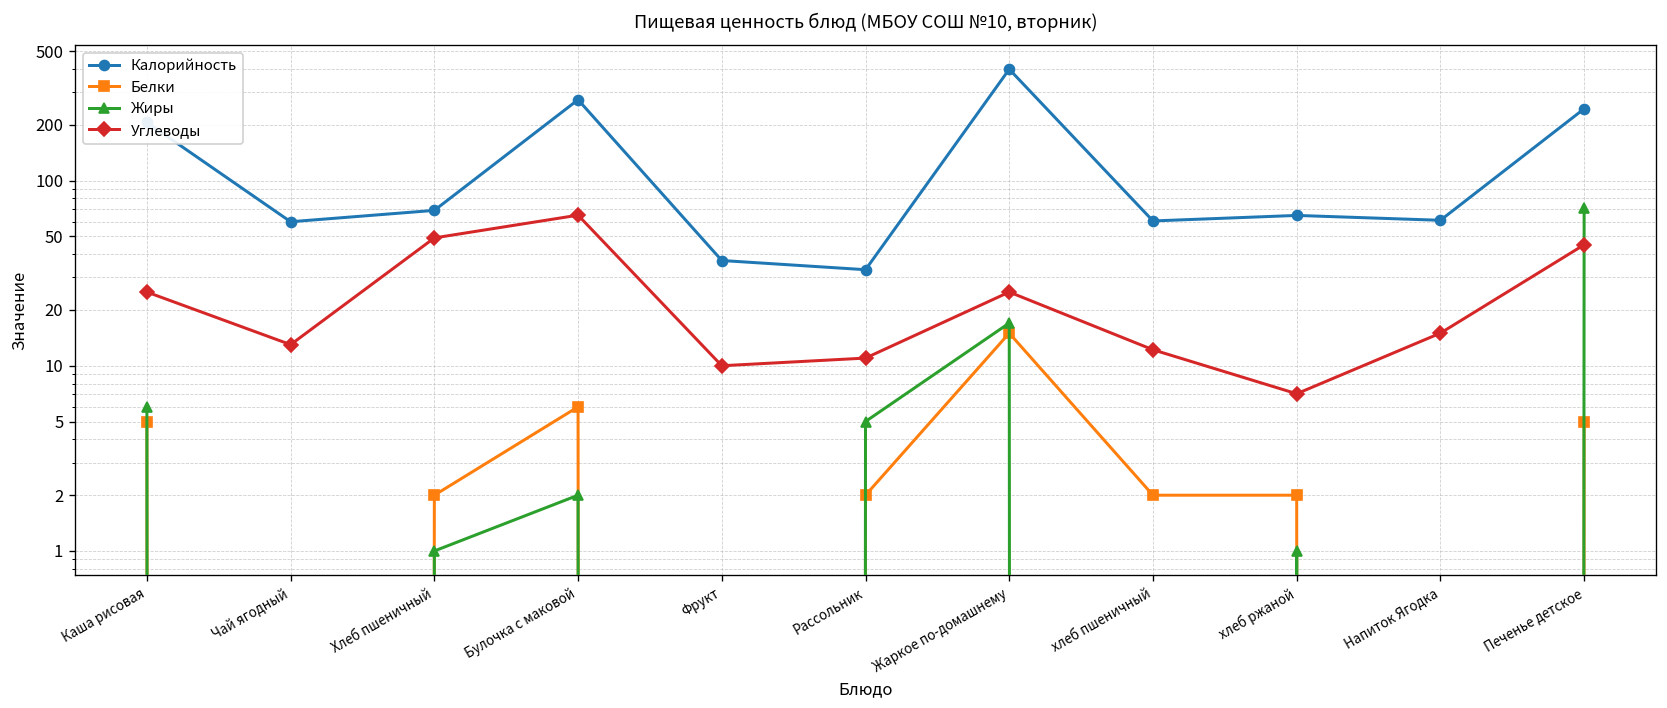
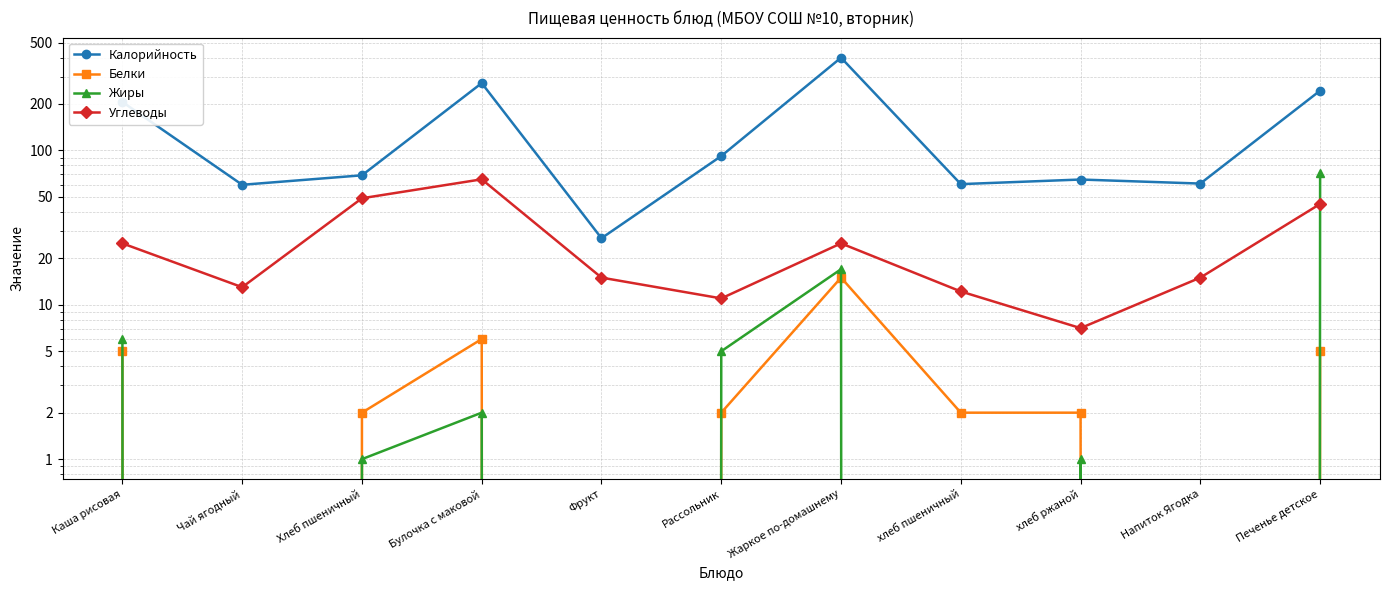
Калорийность, Фрукт: 37 -> 27
Углеводы, Фрукт: 10 -> 15
Калорийность, Рассольник: 33 -> 90
